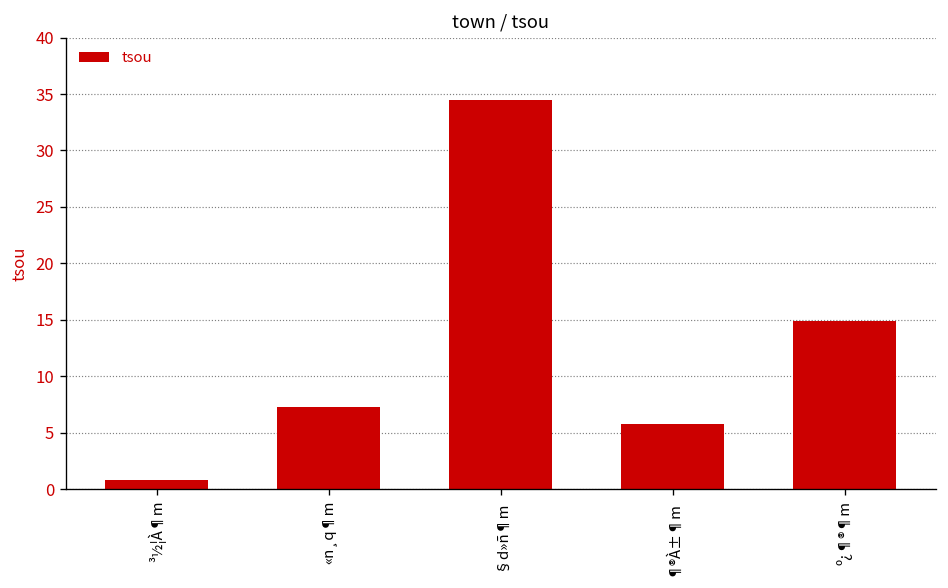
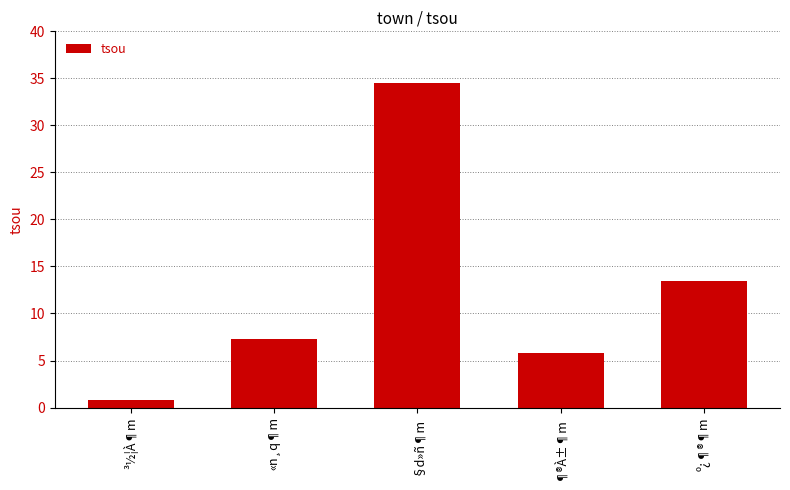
º¿¶®¶m: 15 -> 13
